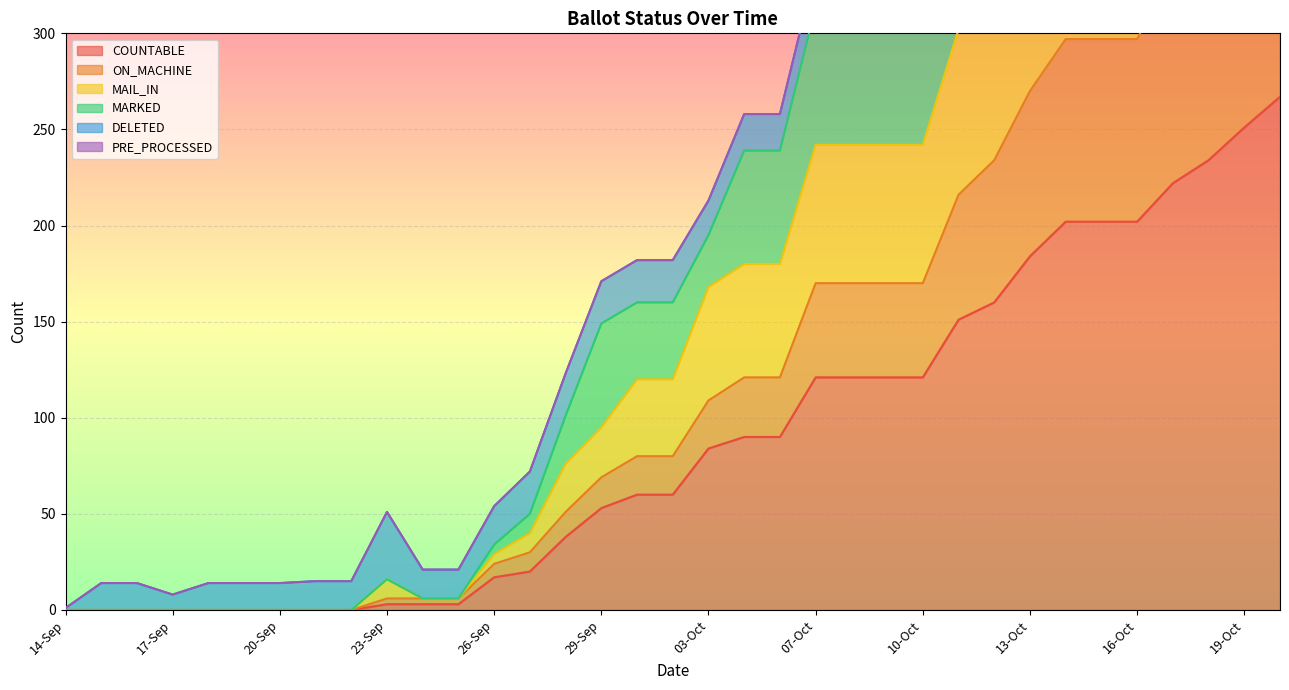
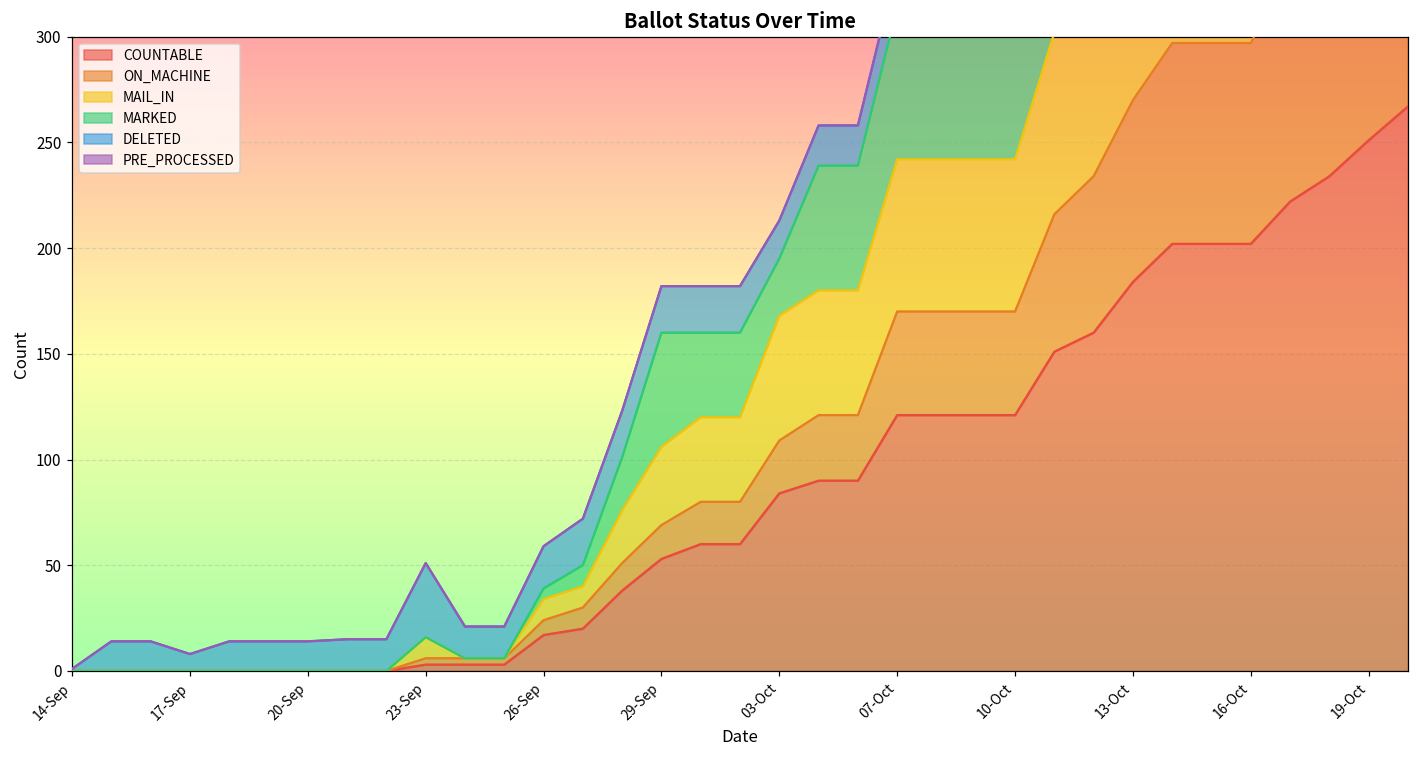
MAIL_IN, 26-Sep: 5 -> 10
MAIL_IN, 29-Sep: 26 -> 37
